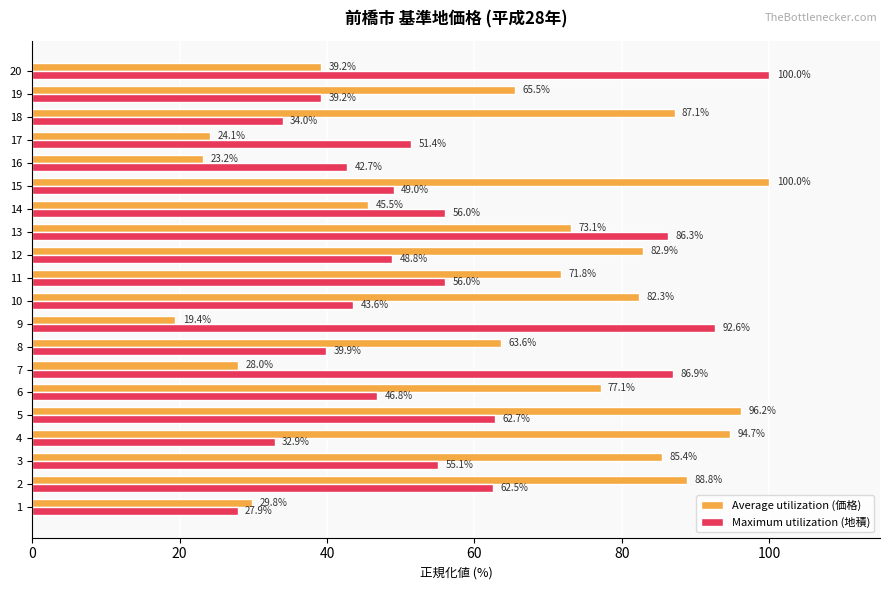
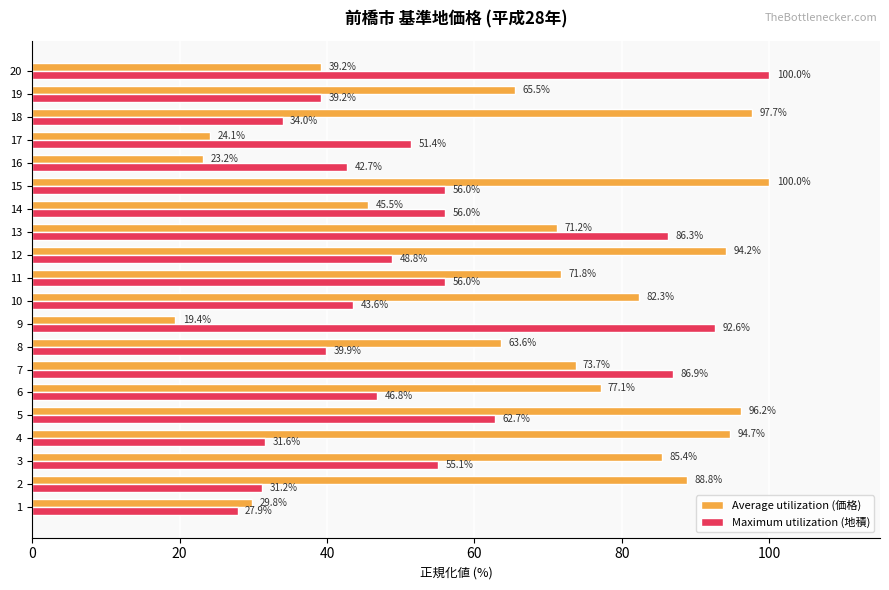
Average utilization (価格), 18: 87.1% -> 97.7%
Maximum utilization (地積), 15: 49.0% -> 56.0%
Average utilization (価格), 13: 73.1% -> 71.2%
Average utilization (価格), 12: 82.9% -> 94.2%
Average utilization (価格), 7: 28.0% -> 73.7%
Maximum utilization (地積), 4: 32.9% -> 31.6%
Maximum utilization (地積), 2: 62.5% -> 31.2%
